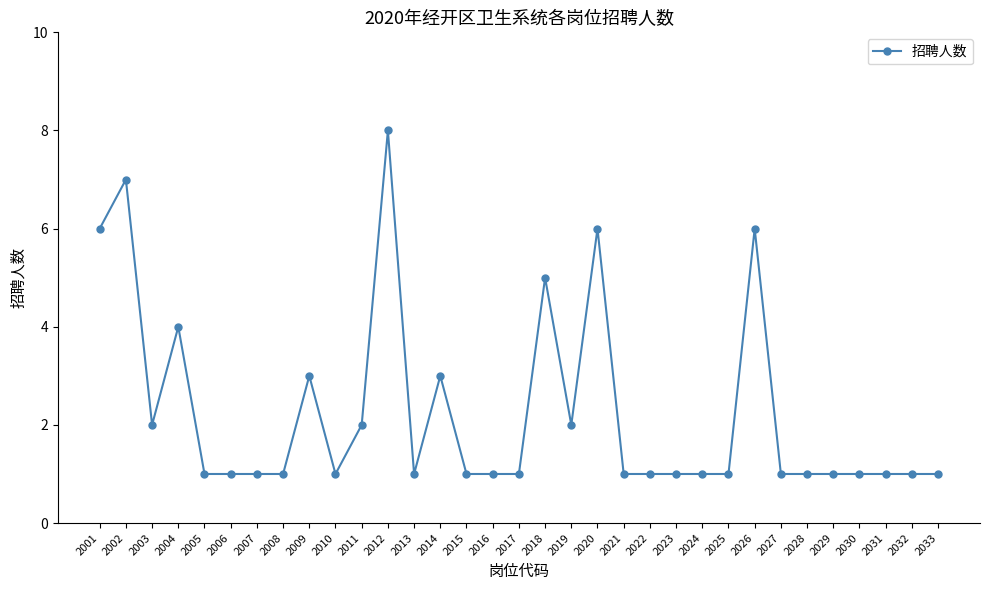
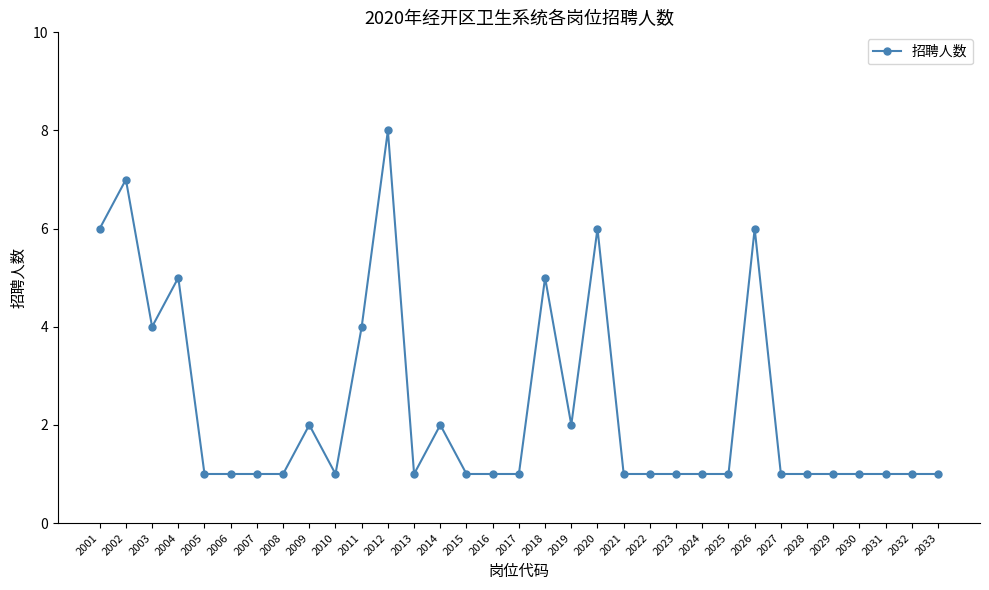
2003: 2 -> 4
2004: 4 -> 5
2009: 3 -> 2
2011: 2 -> 4
2014: 3 -> 2
